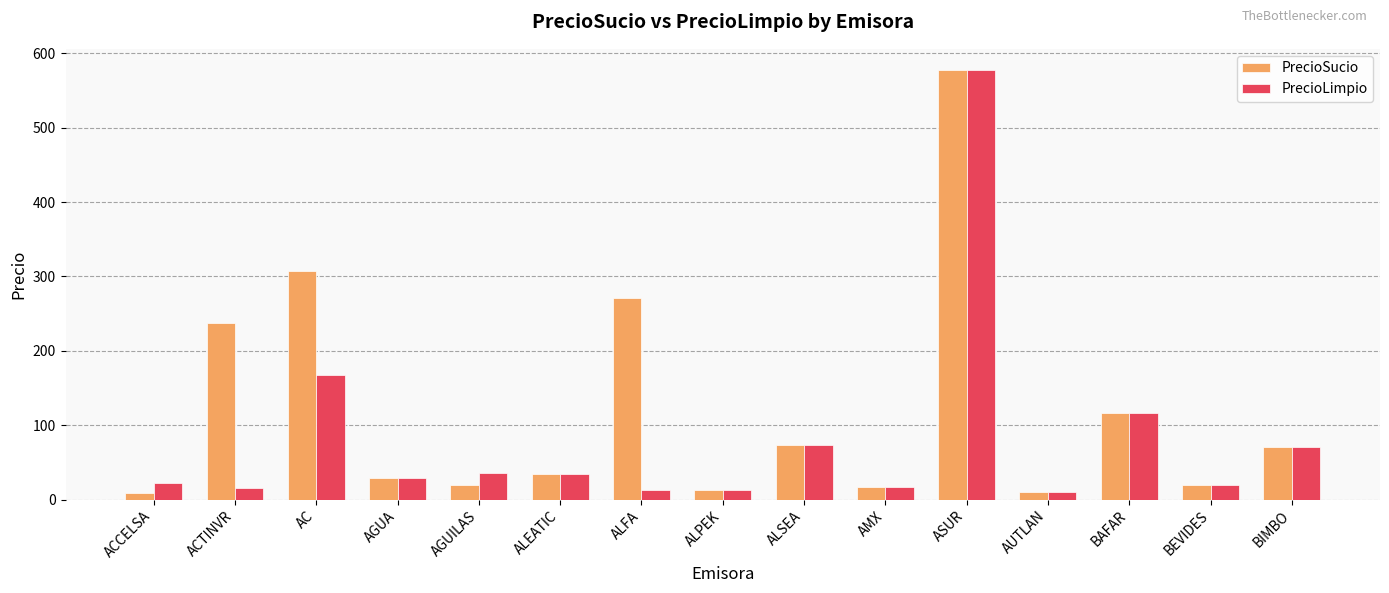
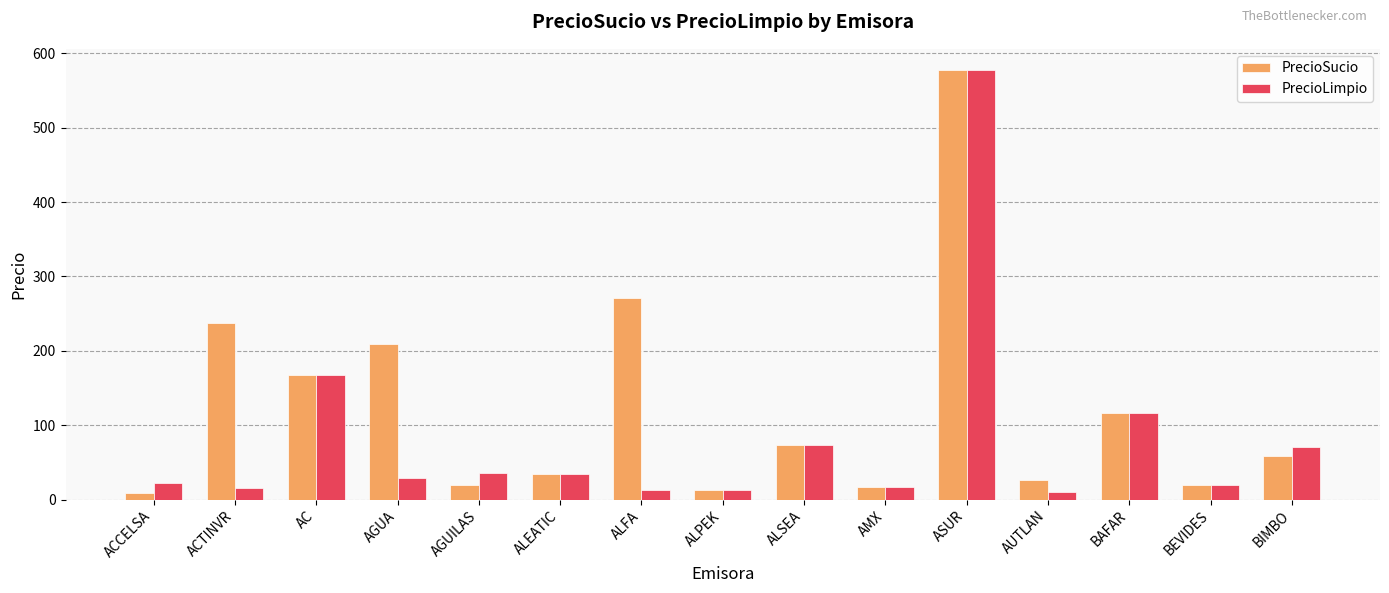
PrecioSucio, AC: 310 -> 170
PrecioSucio, AGUA: 30 -> 210
PrecioSucio, AUTLAN: 10 -> 30
PrecioSucio, BIMBO: 70 -> 60
